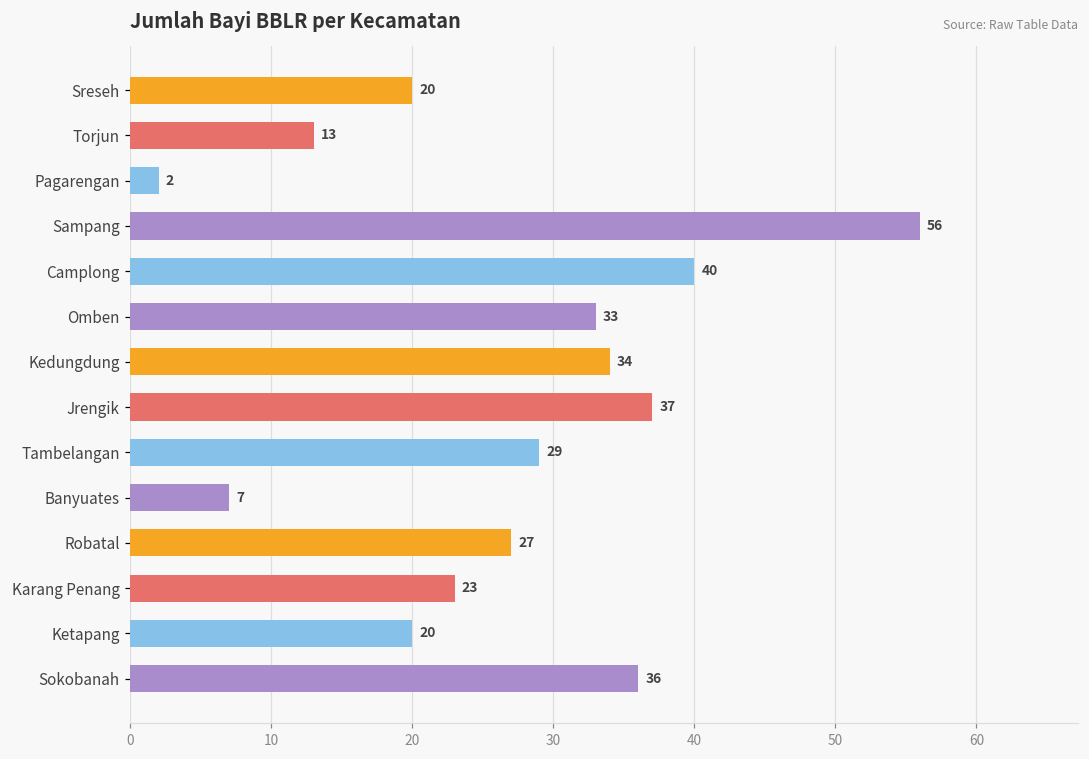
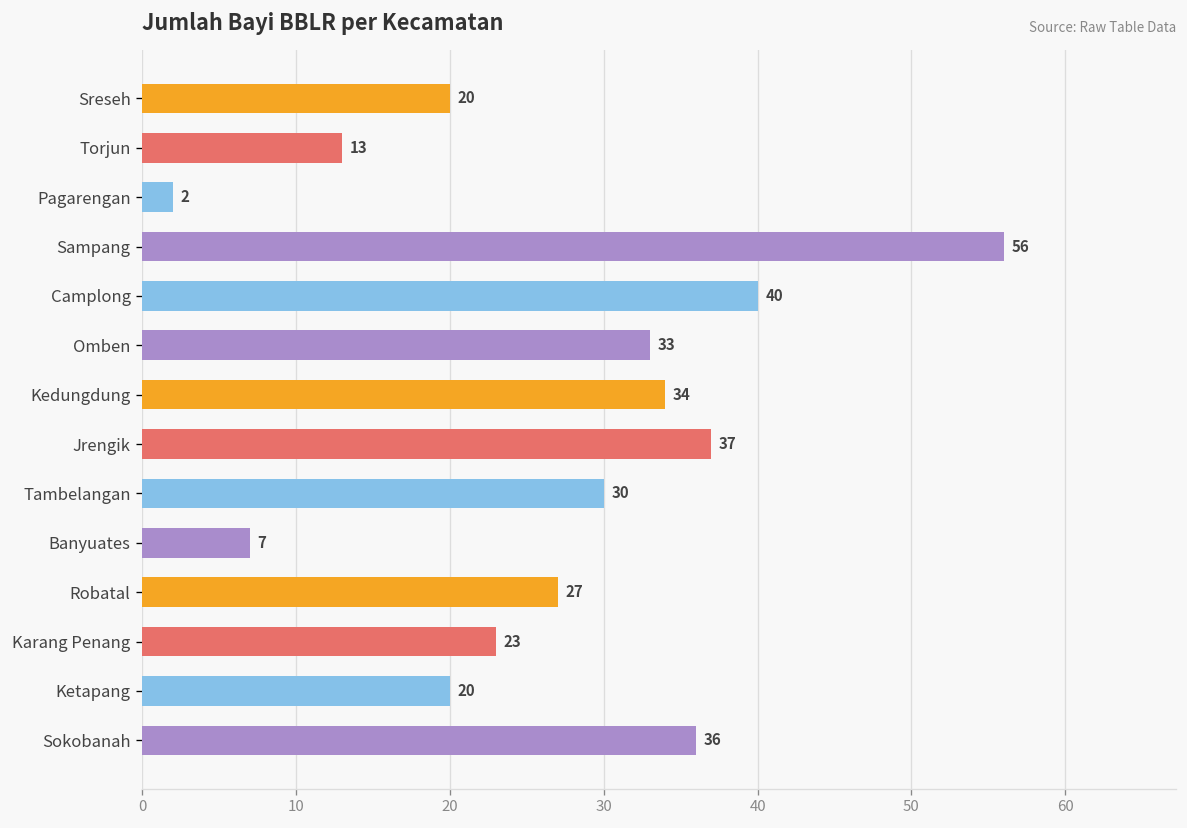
Tambelangan: 29 -> 30
